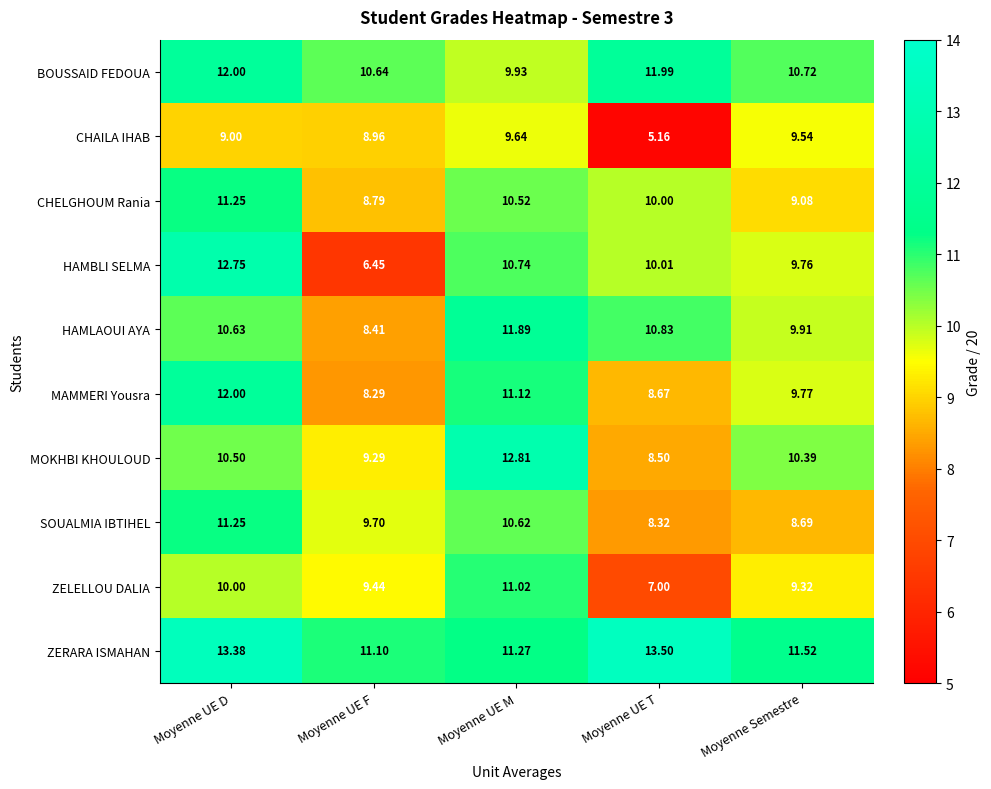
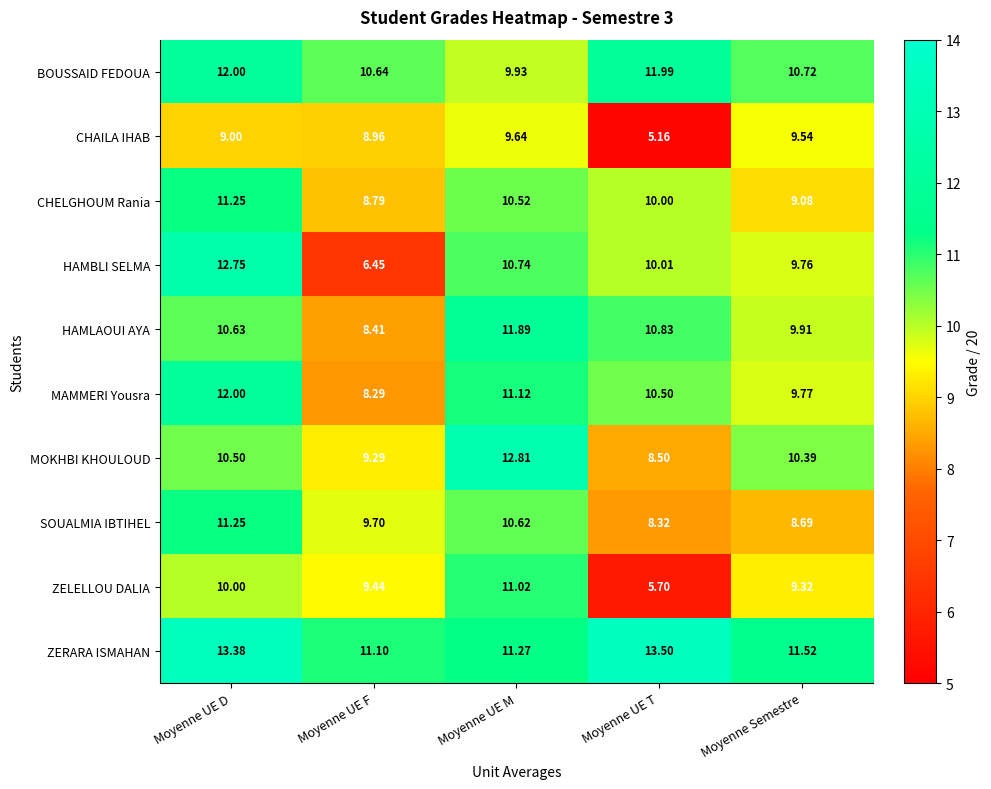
MAMMERI Yousra, Moyenne UE T: 8.67 -> 10.50
ZELELLOU DALIA, Moyenne UE T: 7.00 -> 5.70
